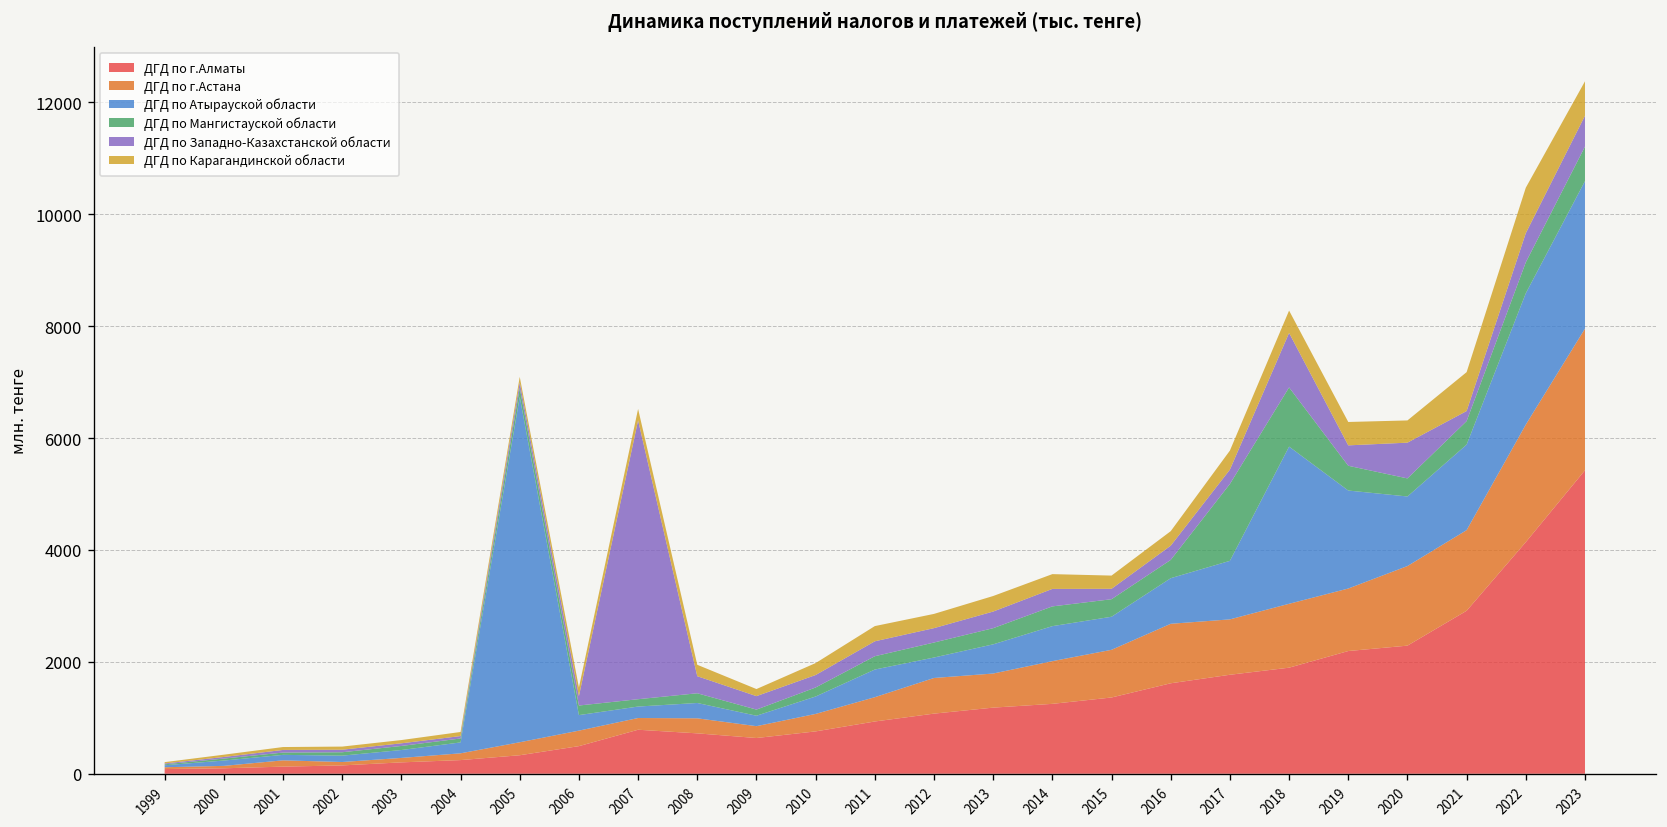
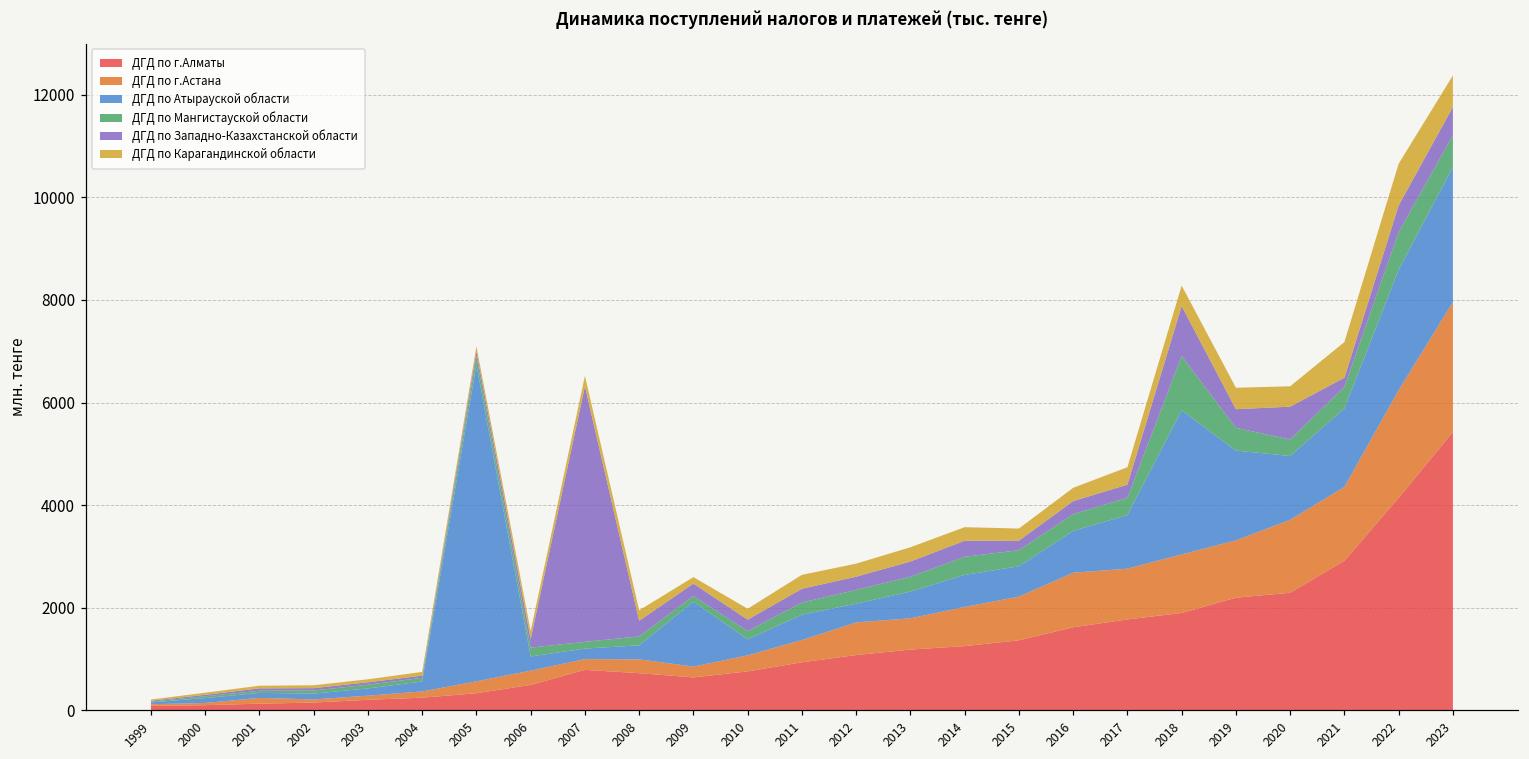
ДГД по Атырауской области, 2009: 200 -> 1300
ДГД по Мангистауской области, 2017: 1400 -> 300
ДГД по Мангистауской области, 2022: 600 -> 700
